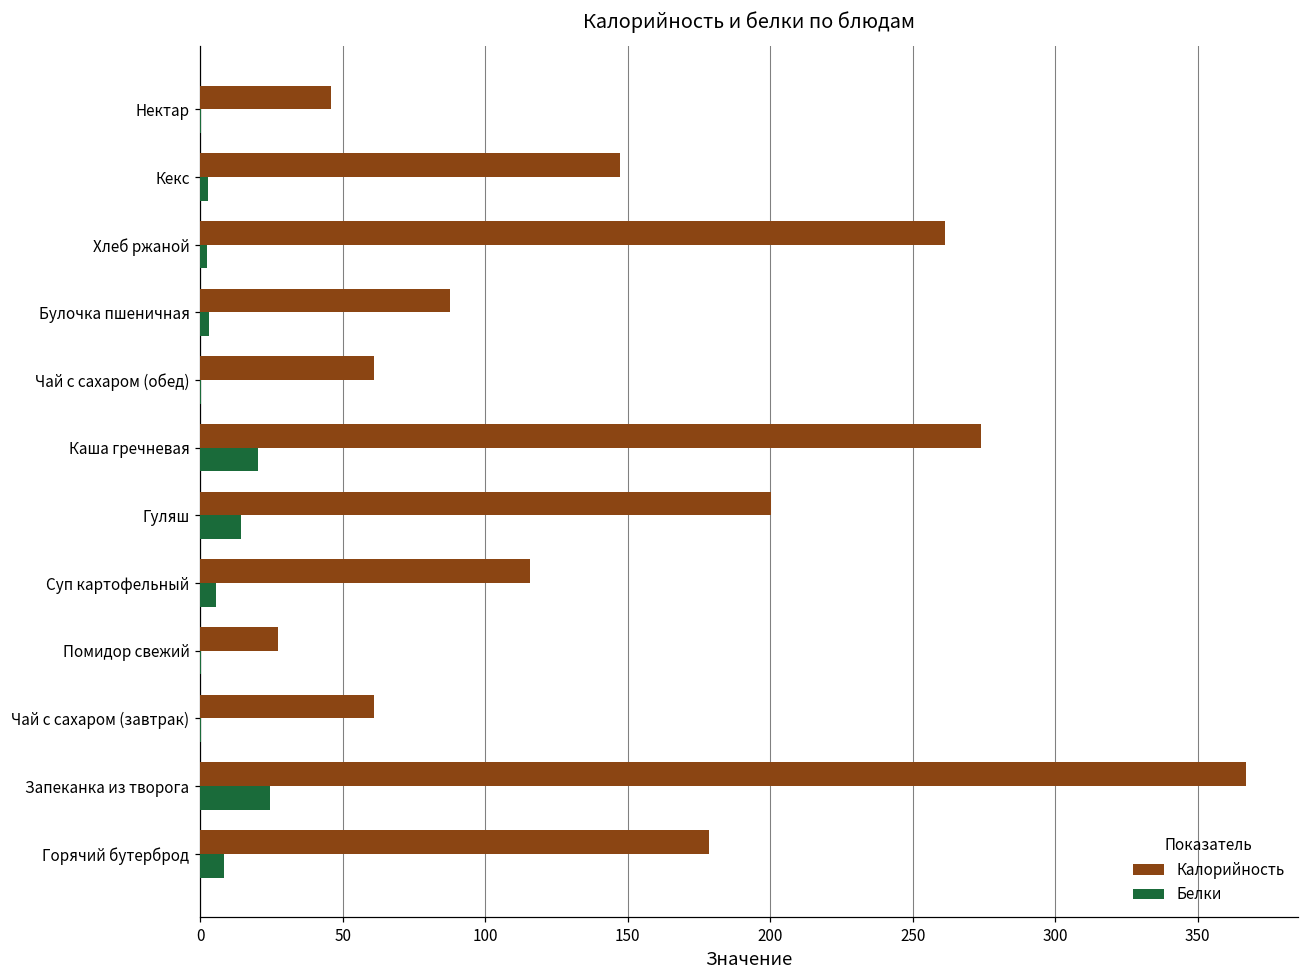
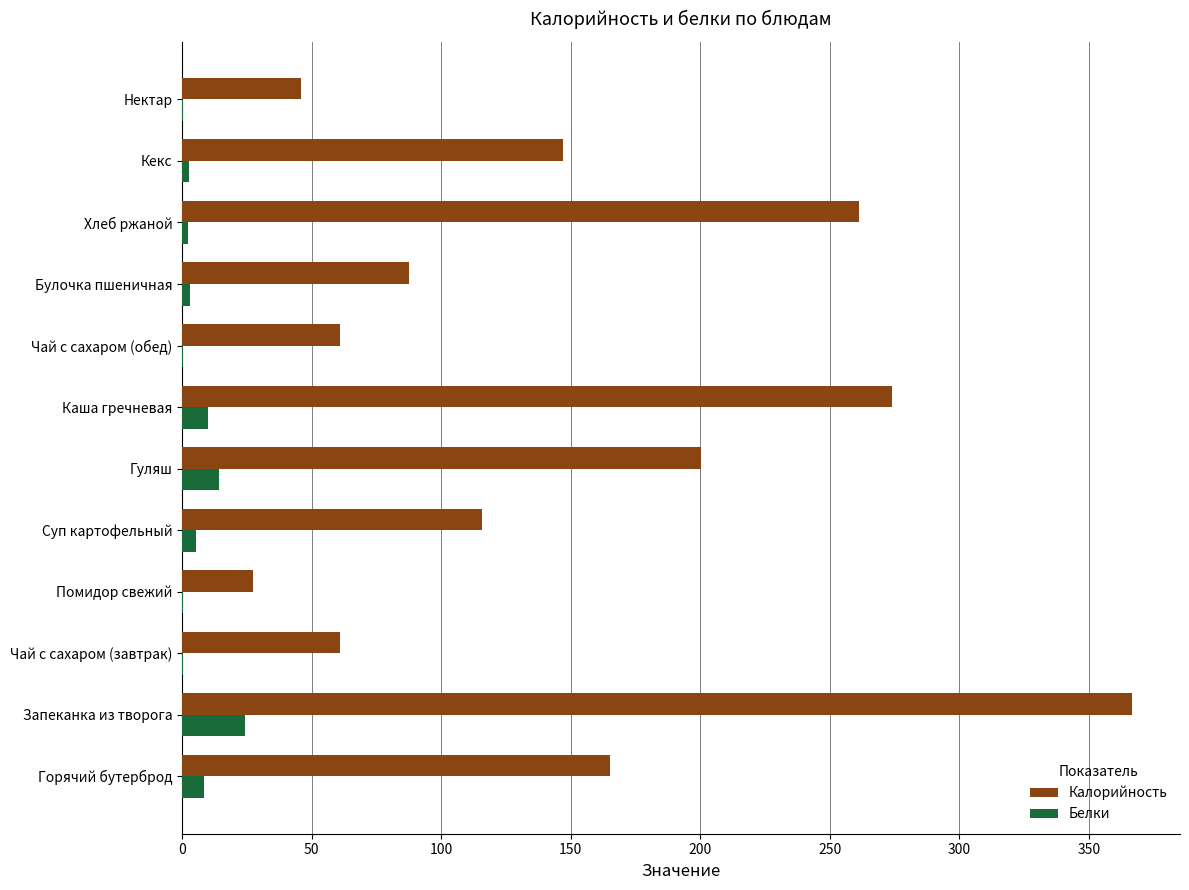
Белки, Каша гречневая: 20 -> 10
Калорийность, Горячий бутерброд: 178 -> 165
